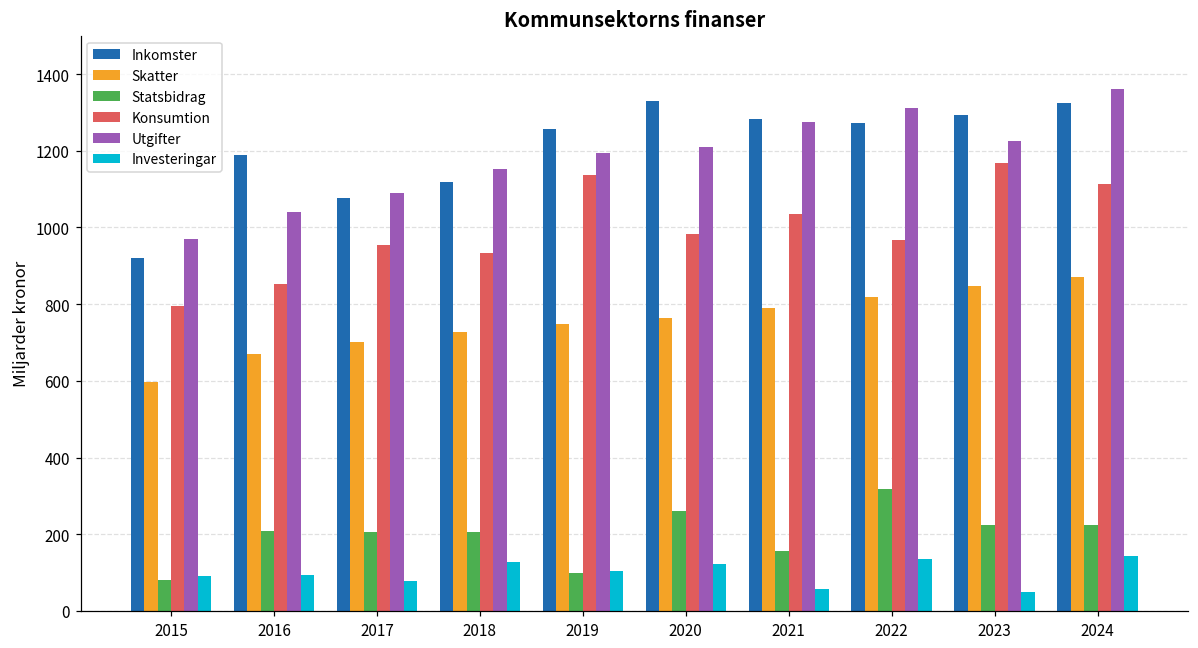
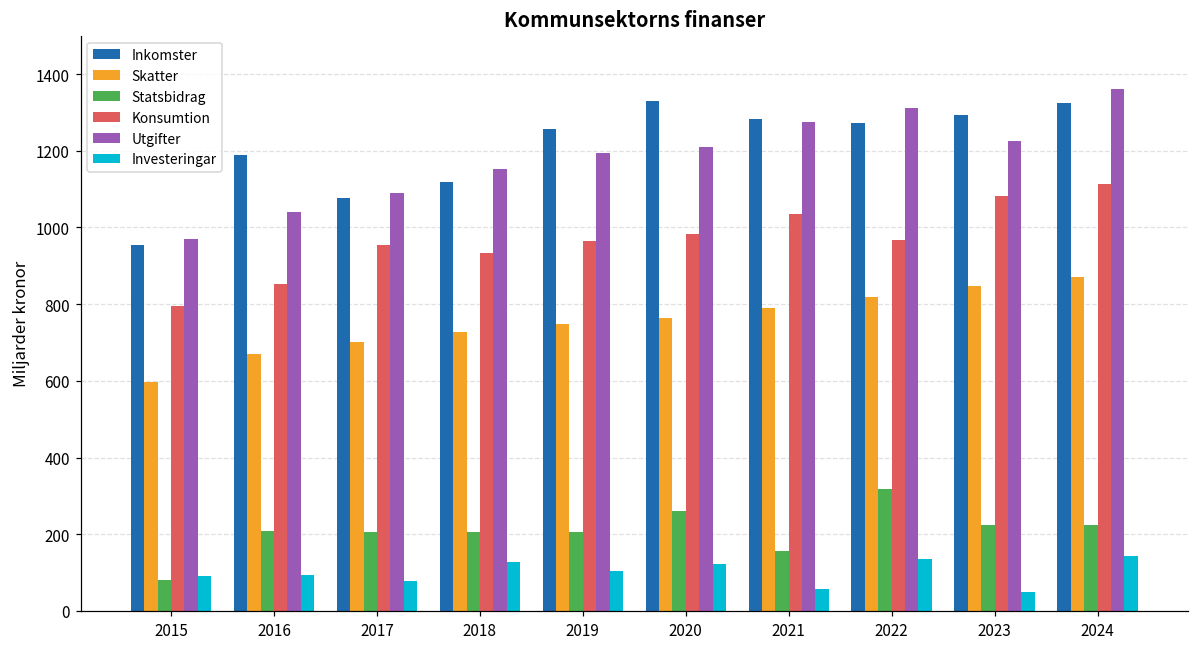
Inkomster, 2015: 920 -> 960
Statsbidrag, 2019: 100 -> 210
Konsumtion, 2019: 1140 -> 960
Konsumtion, 2023: 1170 -> 1080
